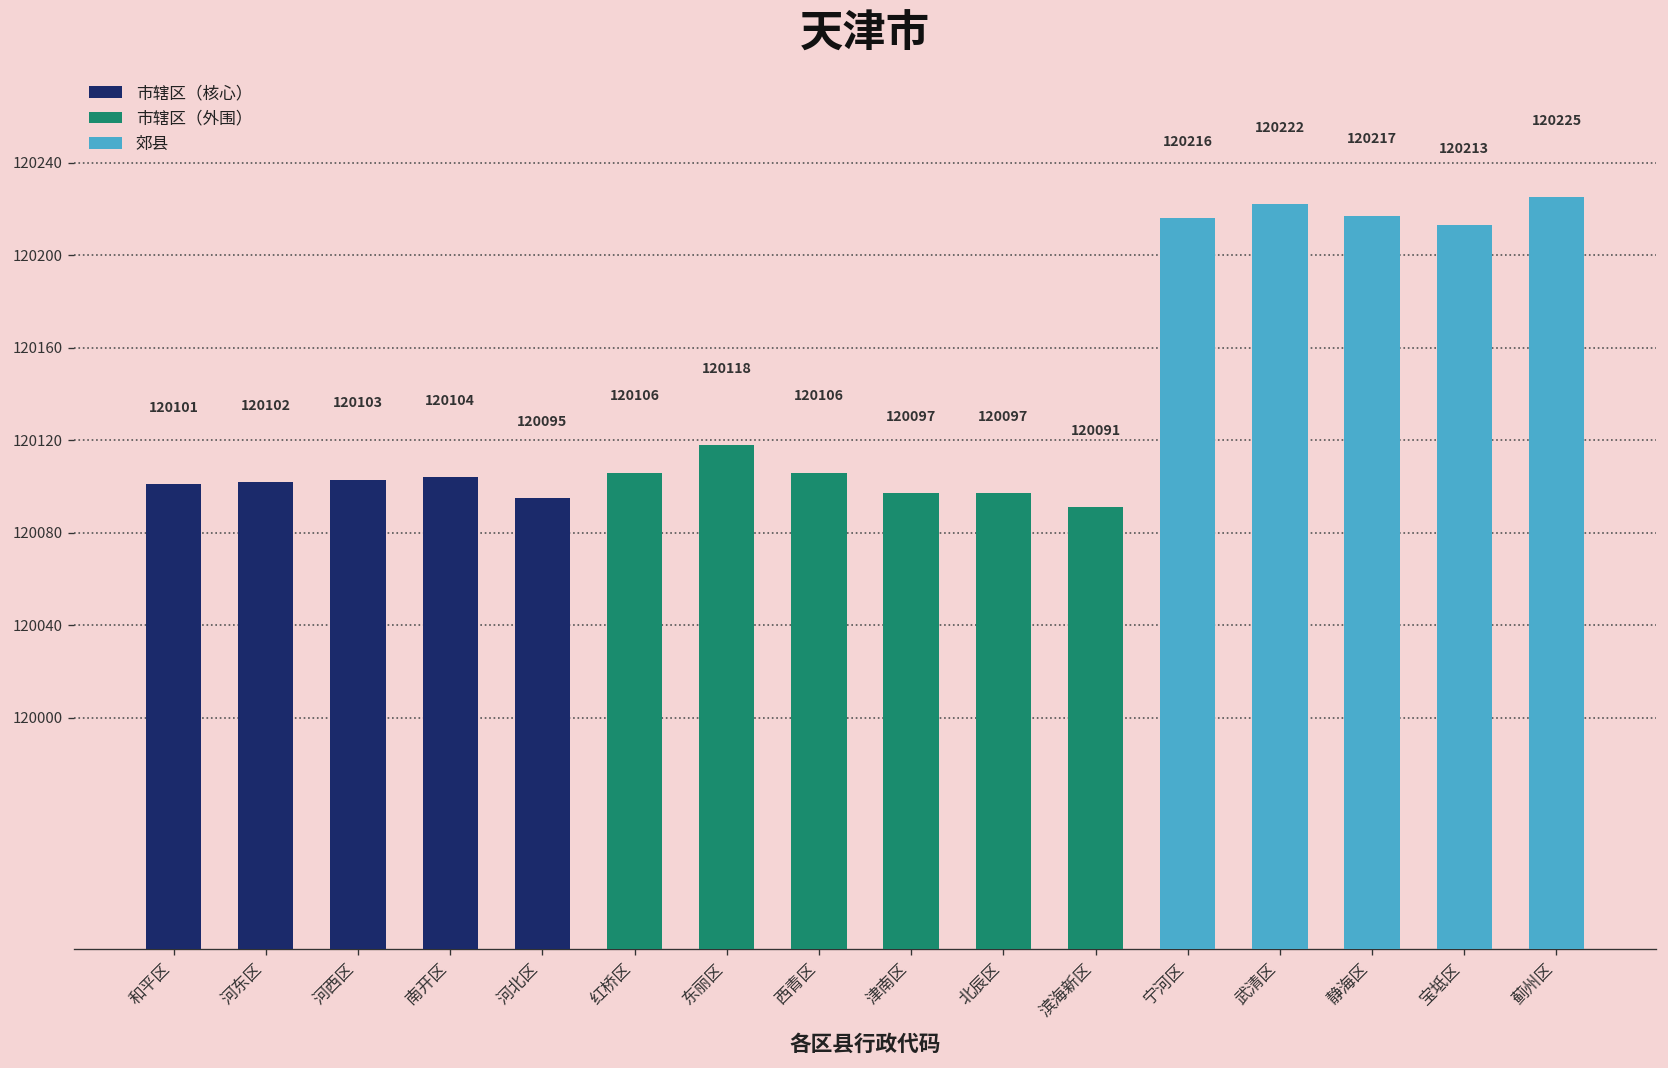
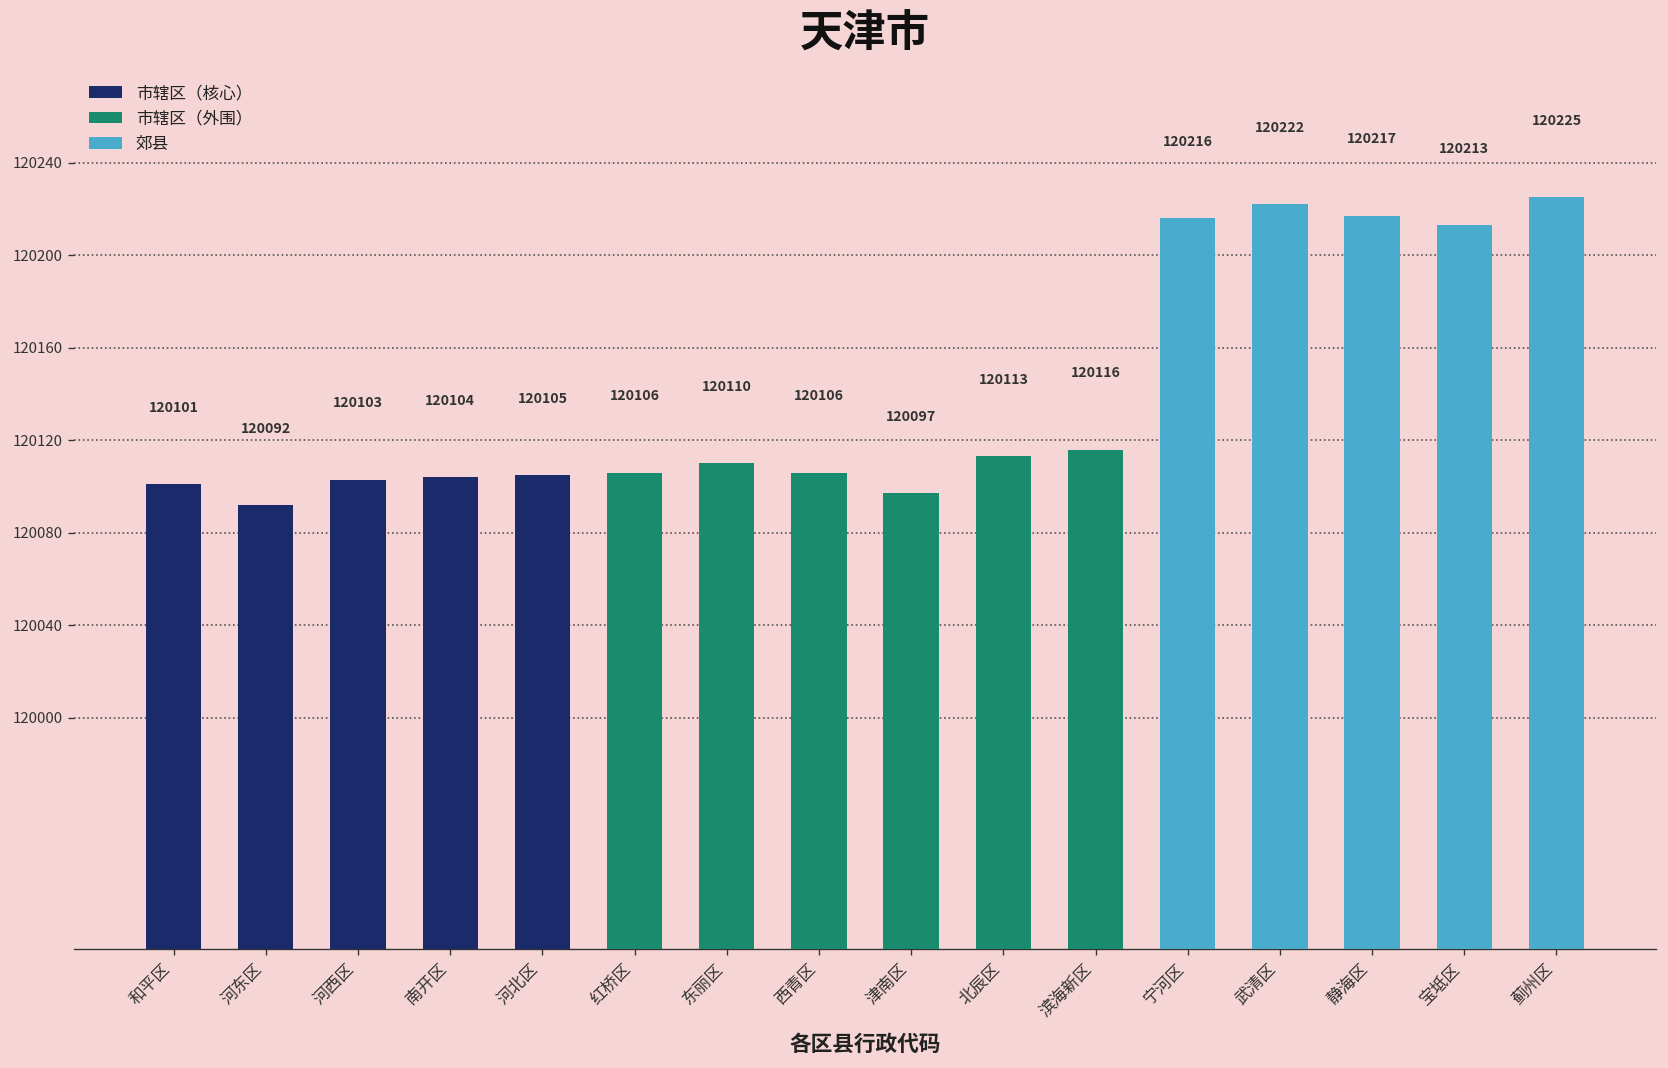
市辖区（核心）, 河东区: 120102 -> 120092
市辖区（核心）, 河北区: 120095 -> 120105
市辖区（外围）, 东丽区: 120118 -> 120110
市辖区（外围）, 北辰区: 120097 -> 120113
市辖区（外围）, 滨海新区: 120091 -> 120116
